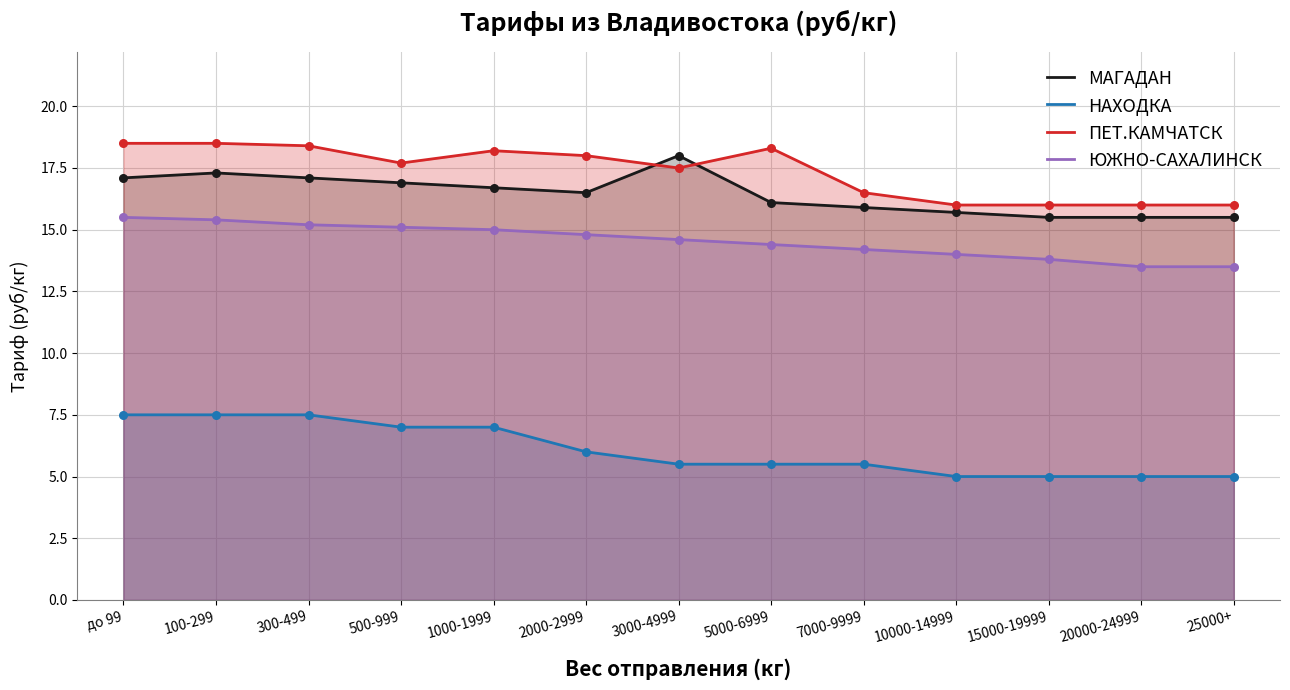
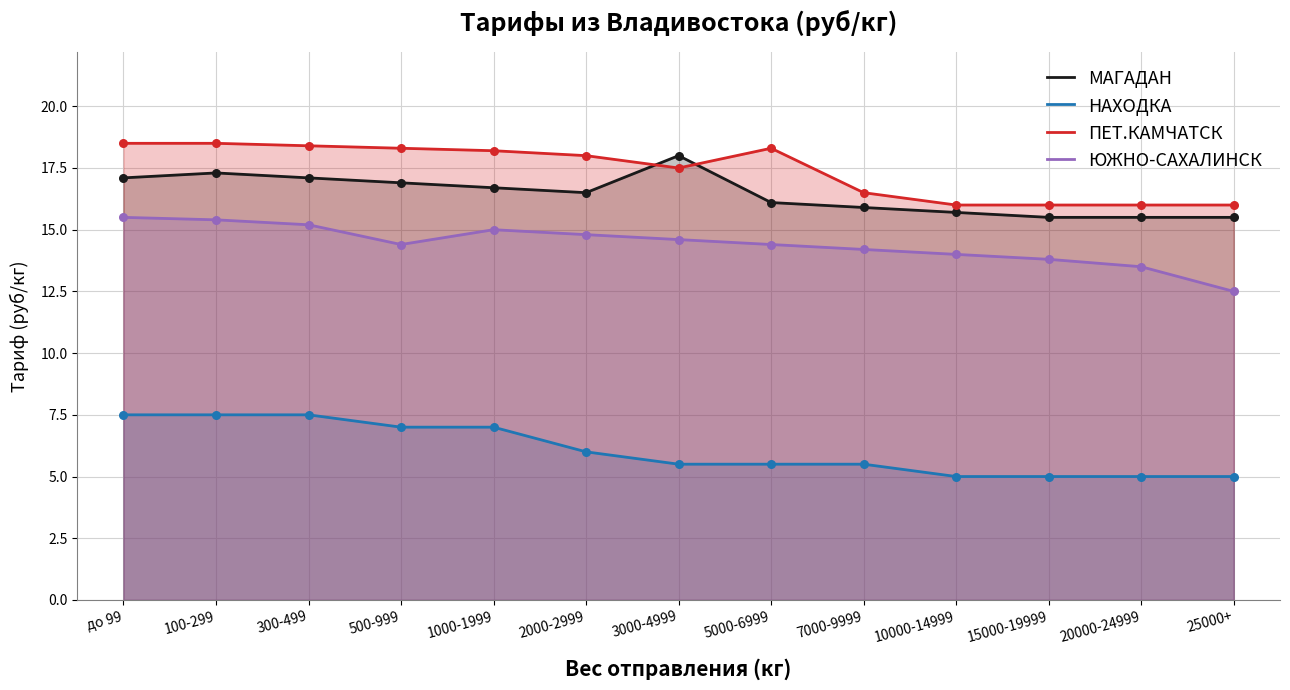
ПЕТ.КАМЧАТСК, 500-999: 17.7 -> 18.3
ЮЖНО-САХАЛИНСК, 500-999: 15.1 -> 14.4
ЮЖНО-САХАЛИНСК, 25000+: 13.5 -> 12.5
